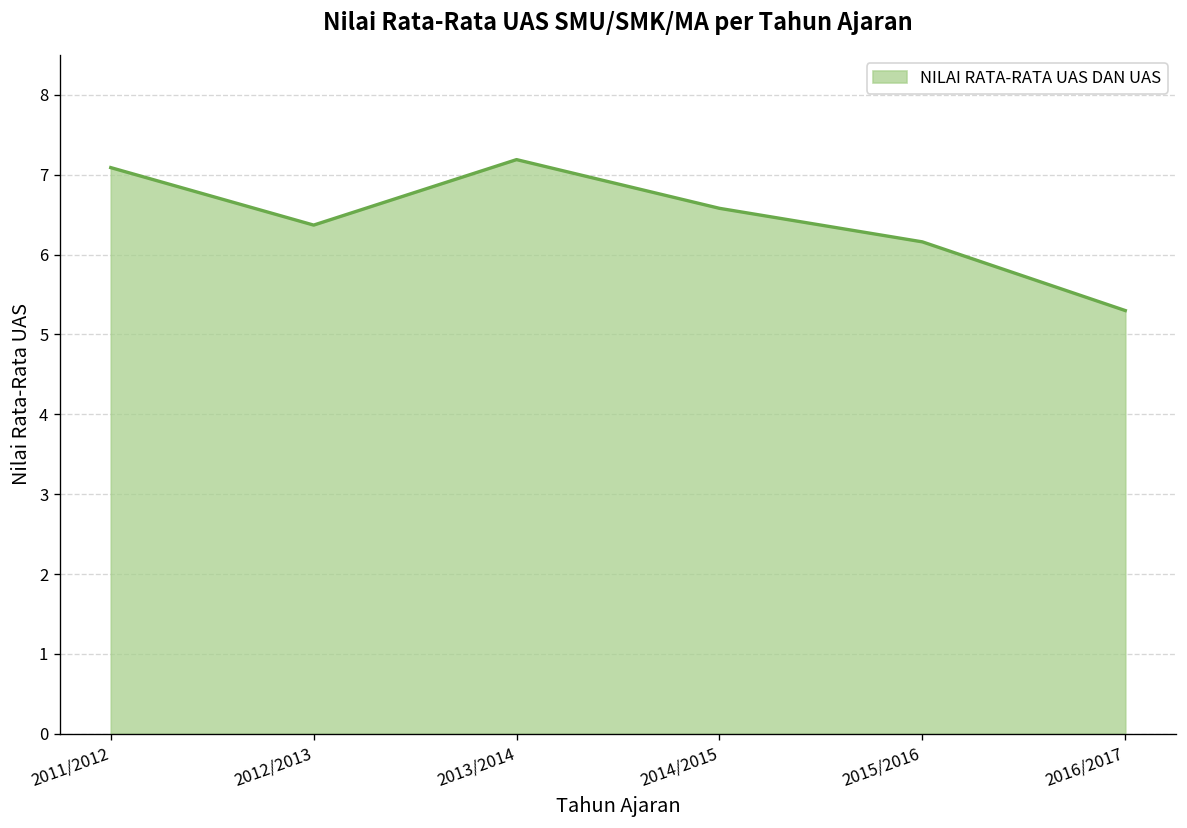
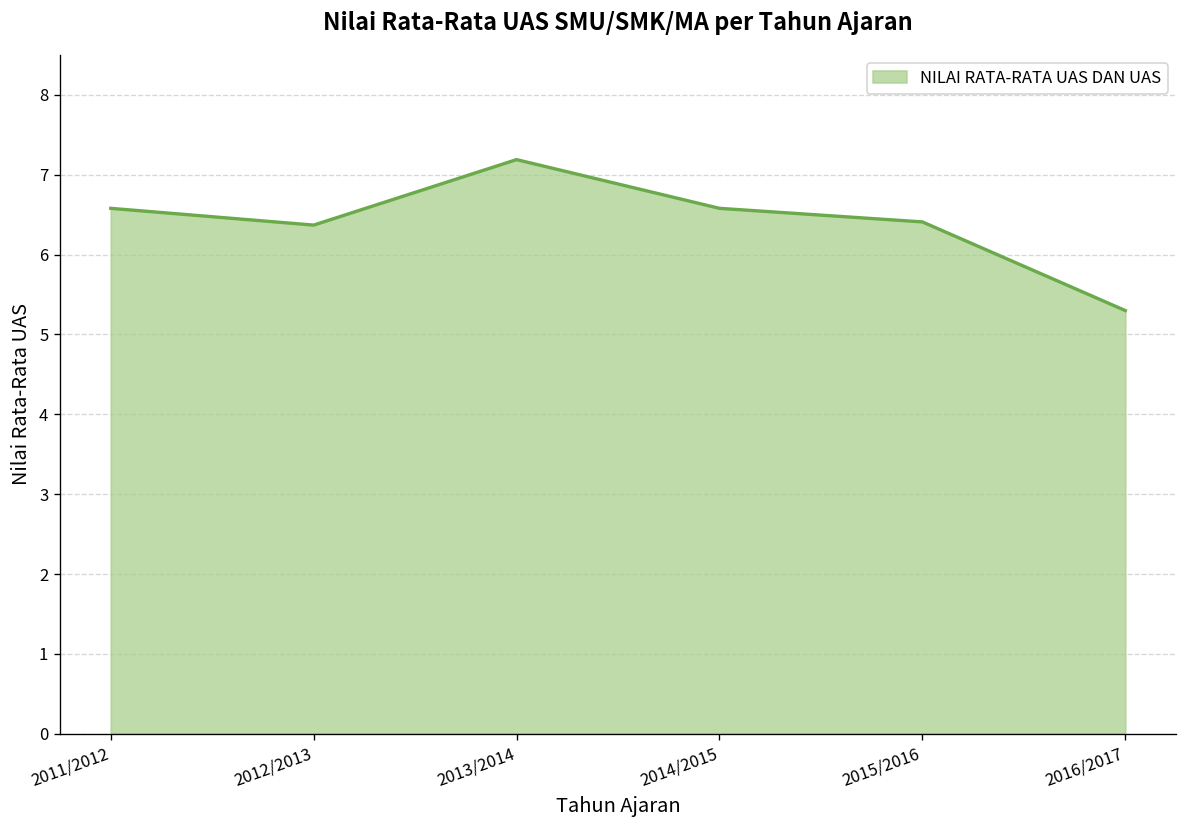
2011/2012: 7.1 -> 6.6
2015/2016: 6.2 -> 6.4
